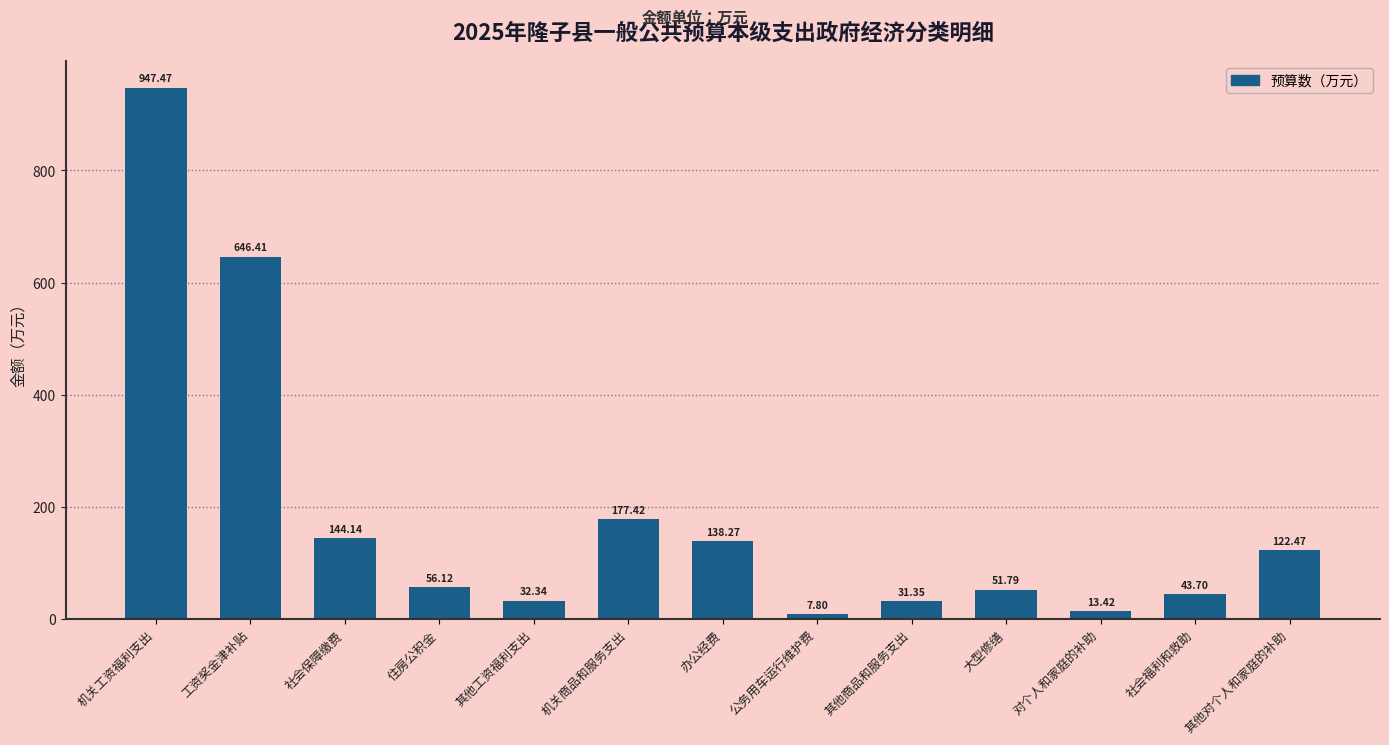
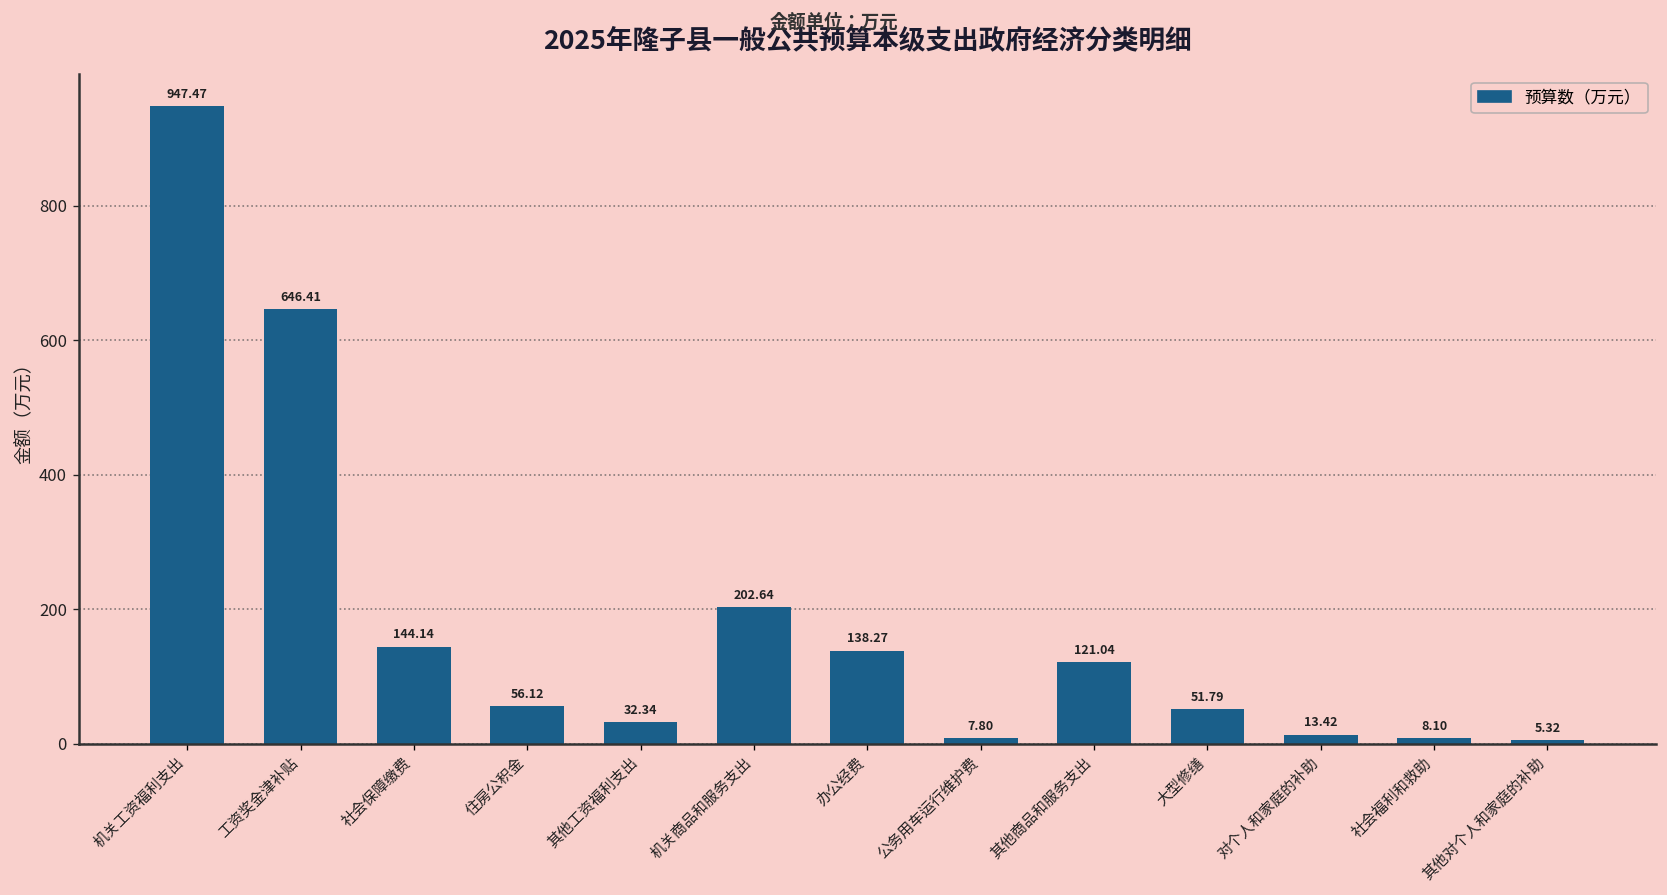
机关商品和服务支出: 177.42 -> 202.64
其他商品和服务支出: 31.35 -> 121.04
社会福利和救助: 43.70 -> 8.10
其他对个人和家庭的补助: 122.47 -> 5.32
